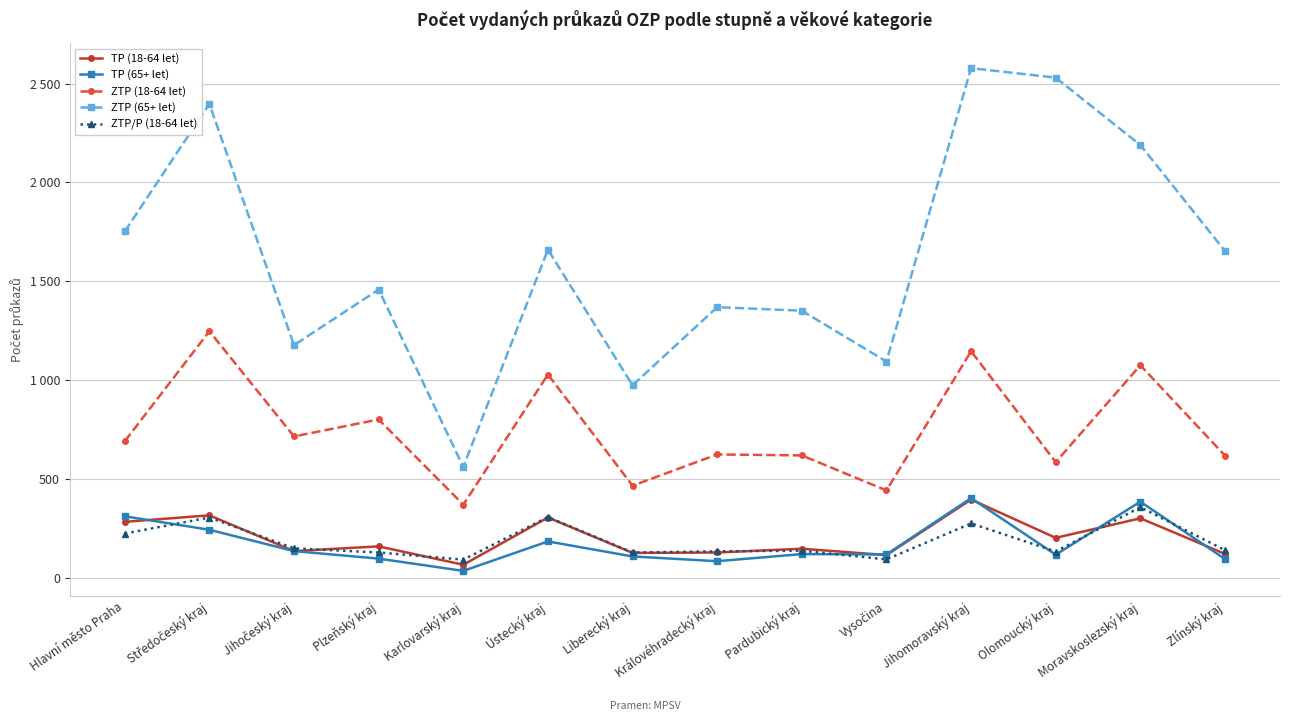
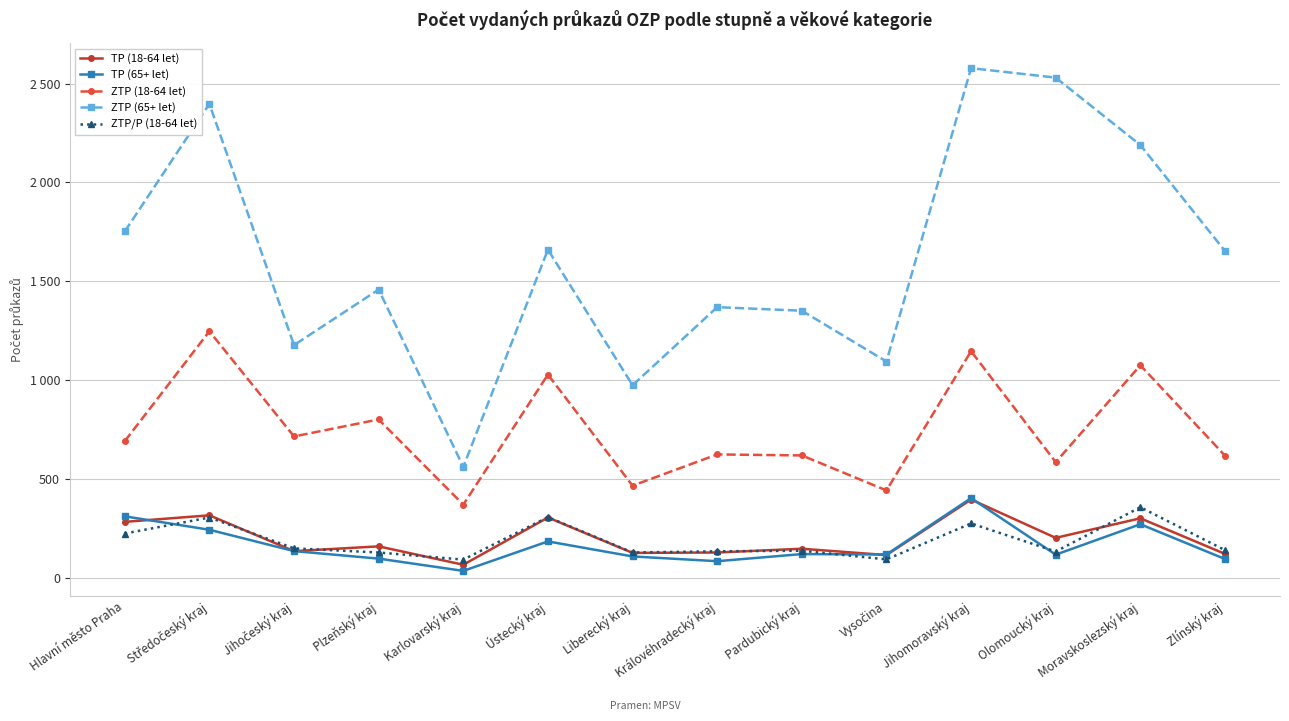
TP (65+ let), Moravskoslezský kraj: 390 -> 270
